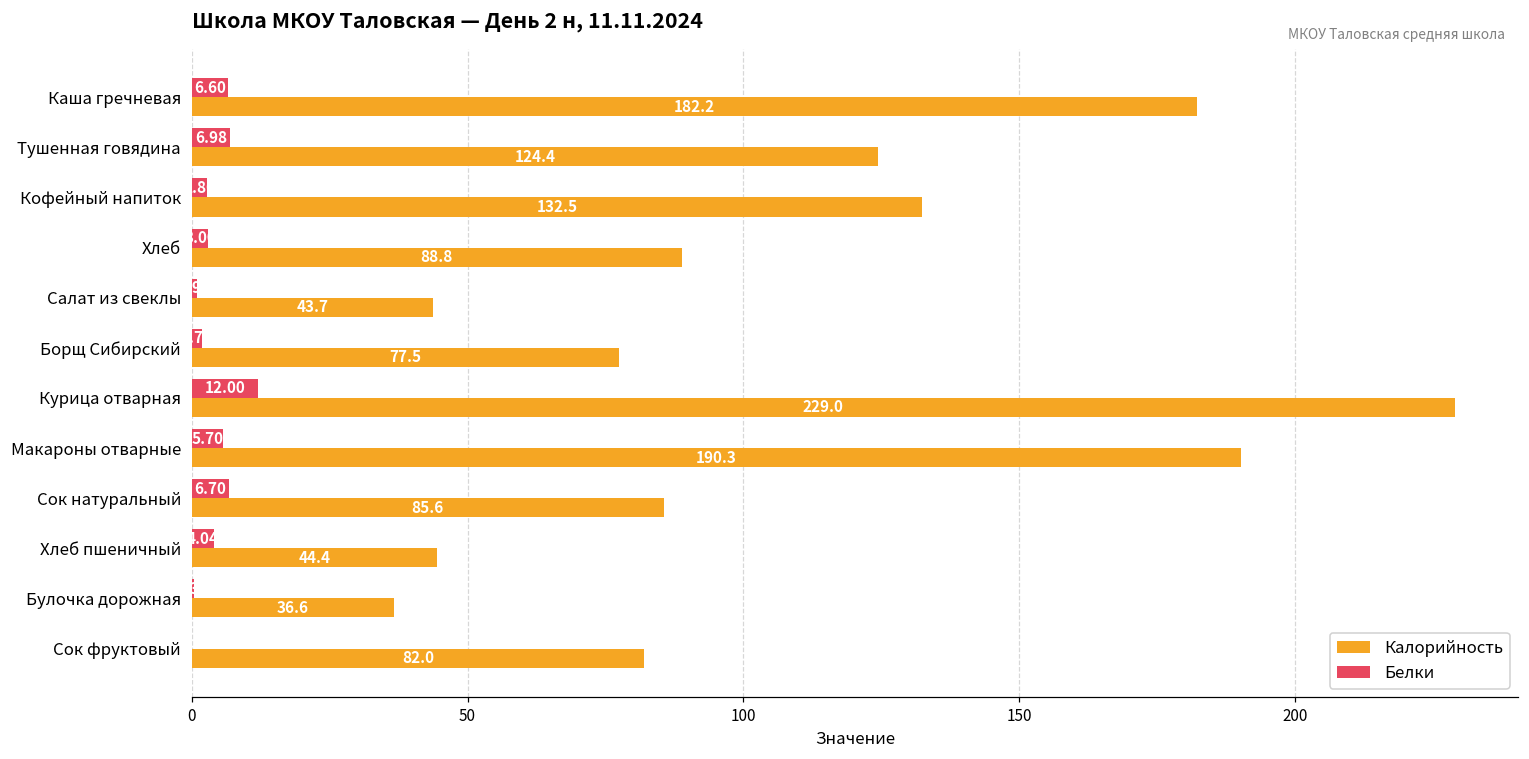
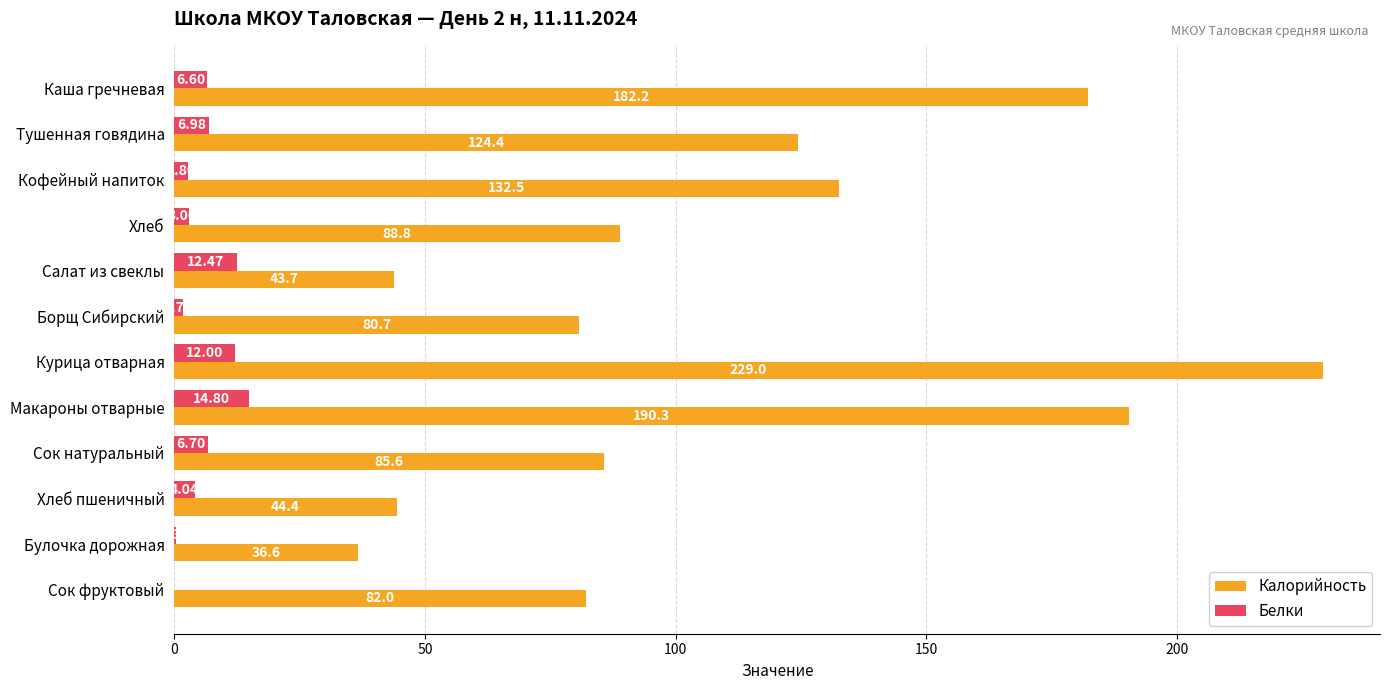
Белки, Салат из свеклы: 1 -> 12
Калорийность, Борщ Сибирский: 77.5 -> 80.7
Белки, Макароны отварные: 5.70 -> 14.80
